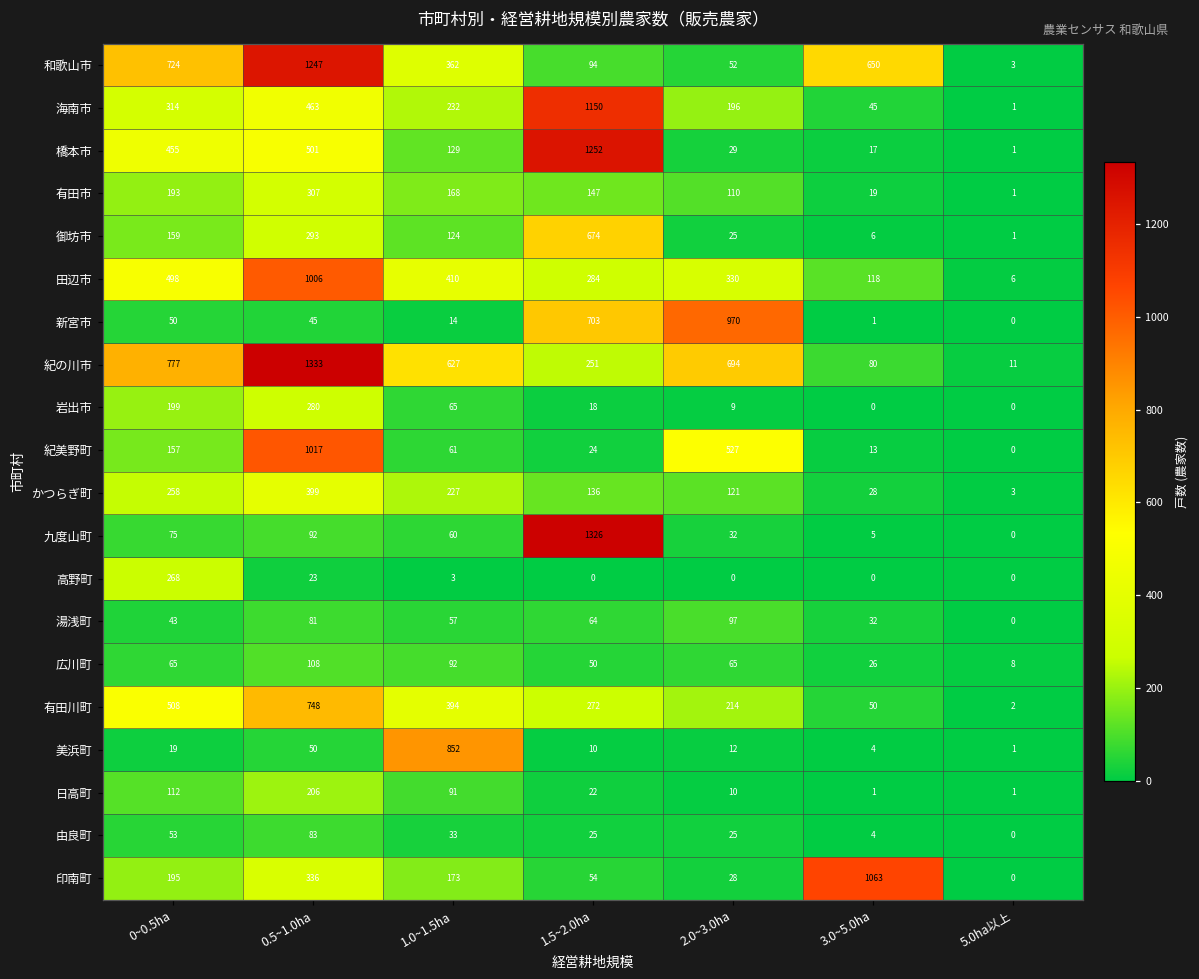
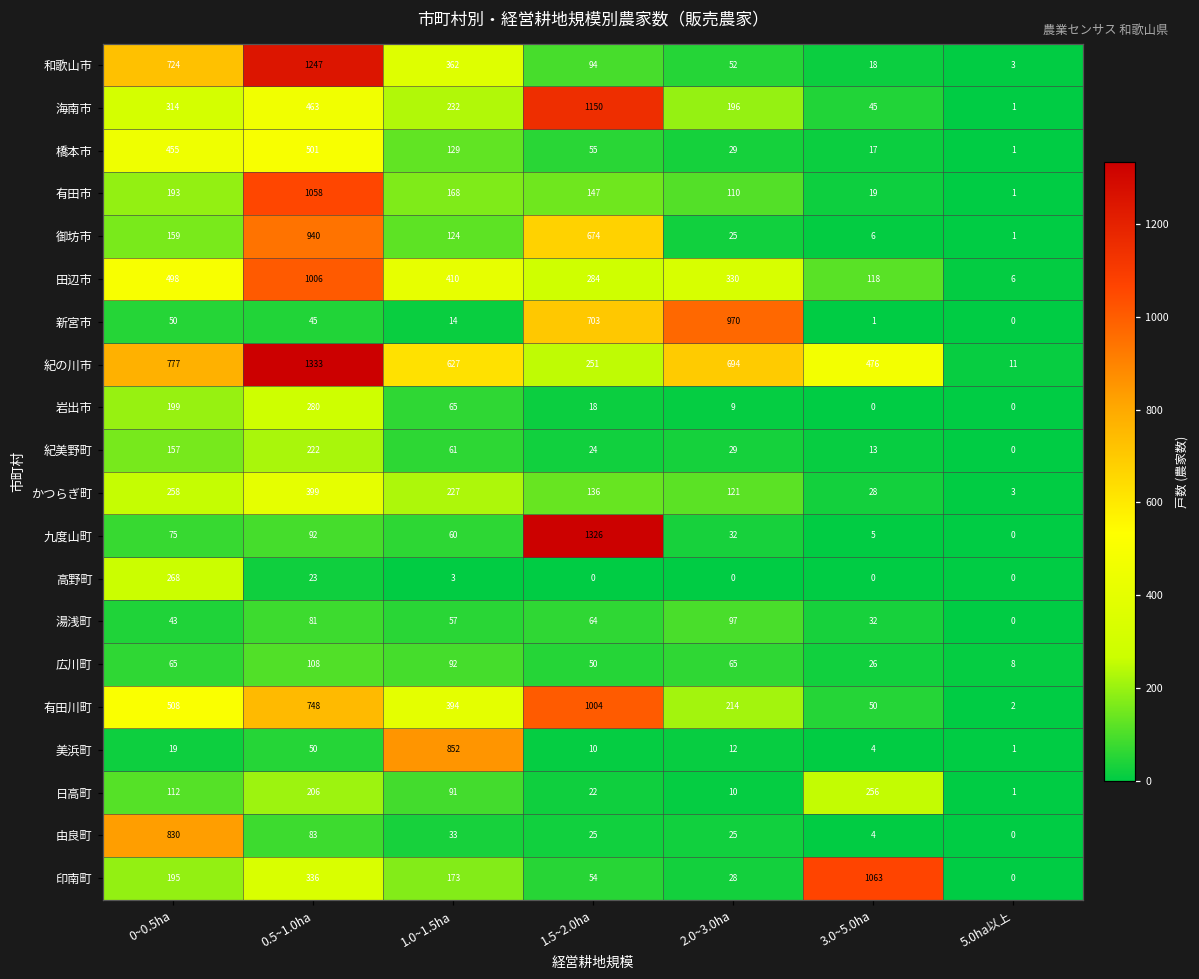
和歌山市, 3.0~5.0ha: 650 -> 18
橋本市, 1.5~2.0ha: 1252 -> 55
有田市, 0.5~1.0ha: 307 -> 1058
御坊市, 0.5~1.0ha: 293 -> 940
紀の川市, 3.0~5.0ha: 80 -> 476
紀美野町, 0.5~1.0ha: 1017 -> 222
紀美野町, 2.0~3.0ha: 527 -> 29
有田川町, 1.5~2.0ha: 272 -> 1004
日高町, 3.0~5.0ha: 1 -> 256
由良町, 0~0.5ha: 53 -> 830
